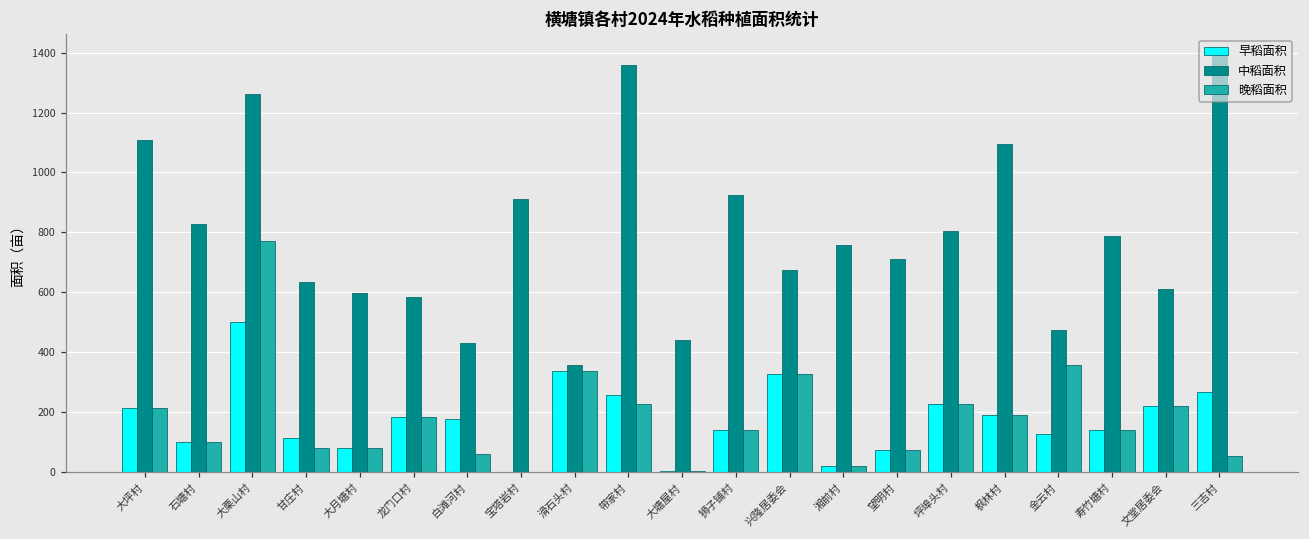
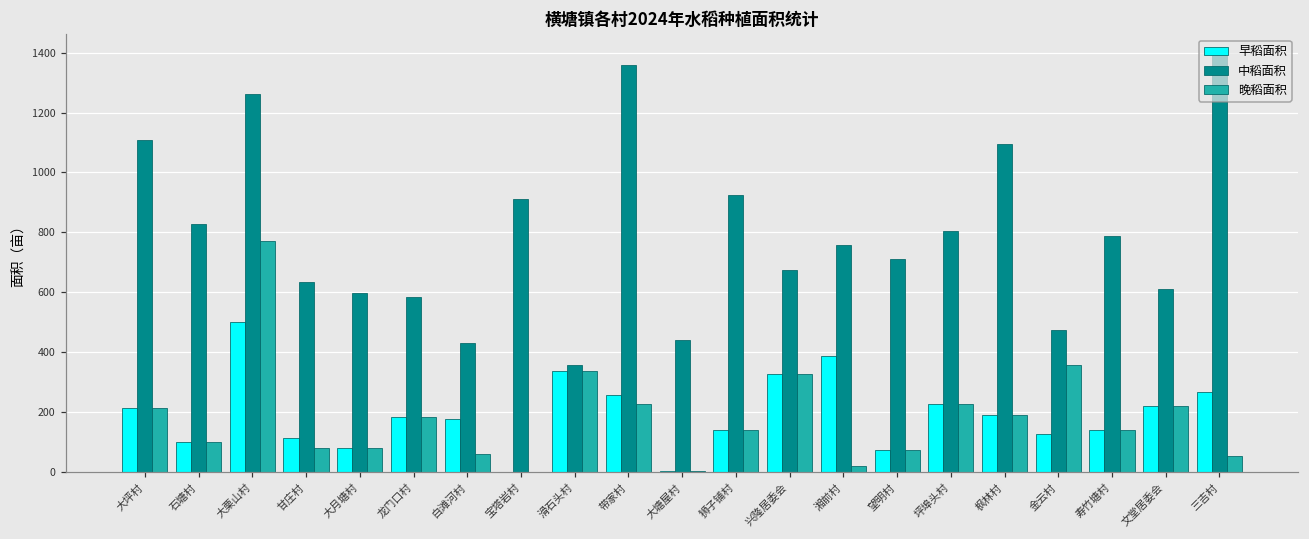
早稻面积, 湘前村: 20 -> 390
